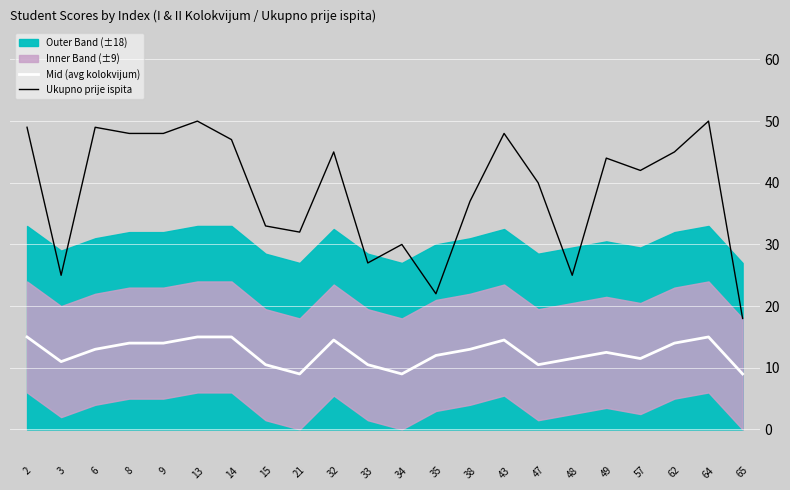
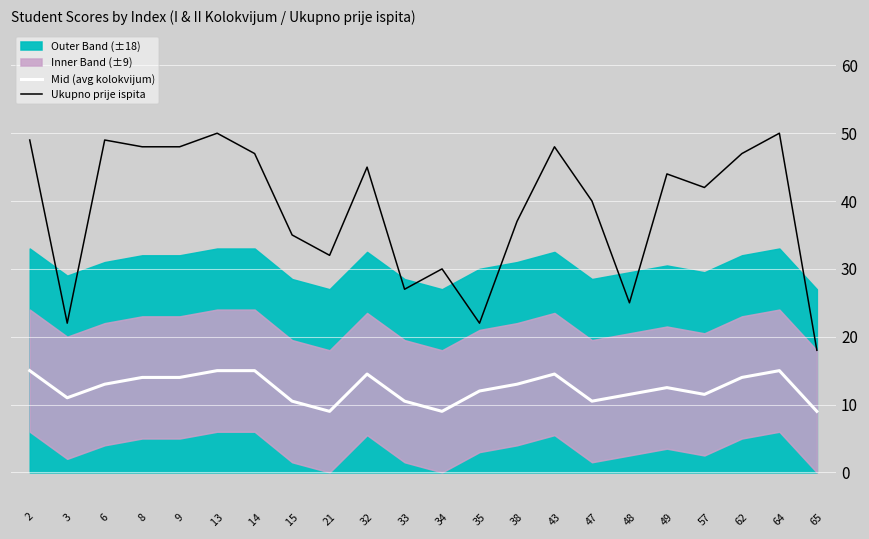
Ukupno prije ispita, 3: 25 -> 22
Ukupno prije ispita, 15: 33 -> 35
Ukupno prije ispita, 62: 45 -> 47
